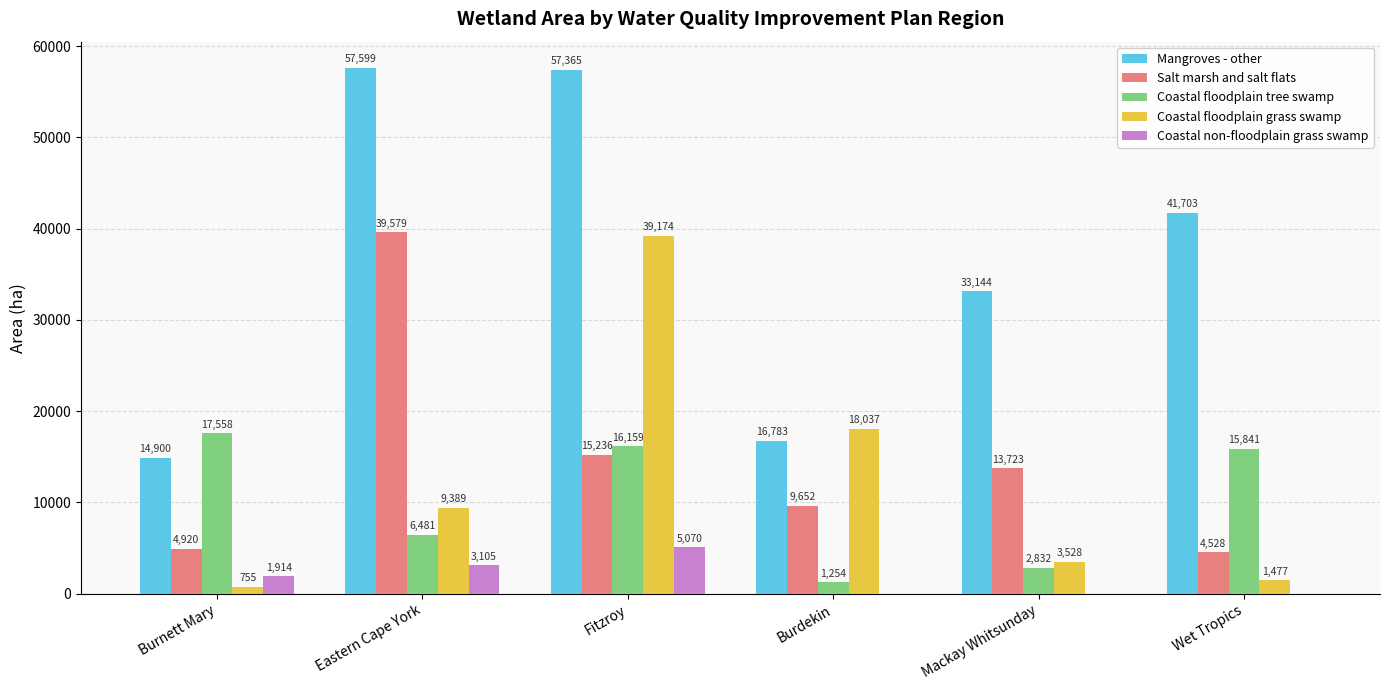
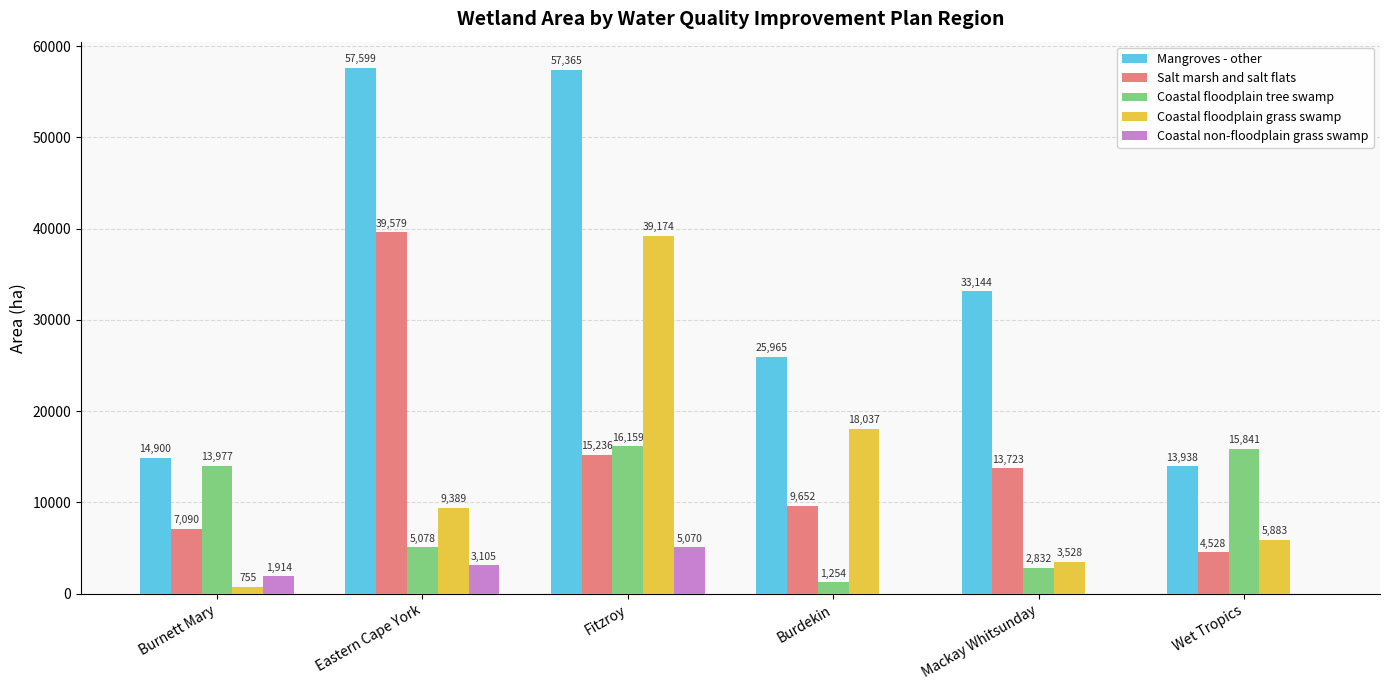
Salt marsh and salt flats, Burnett Mary: 4,920 -> 7,090
Coastal floodplain tree swamp, Burnett Mary: 17,558 -> 13,977
Coastal floodplain tree swamp, Eastern Cape York: 6,481 -> 5,078
Mangroves - other, Burdekin: 16,783 -> 25,965
Mangroves - other, Wet Tropics: 41,703 -> 13,938
Coastal floodplain grass swamp, Wet Tropics: 1,477 -> 5,883
